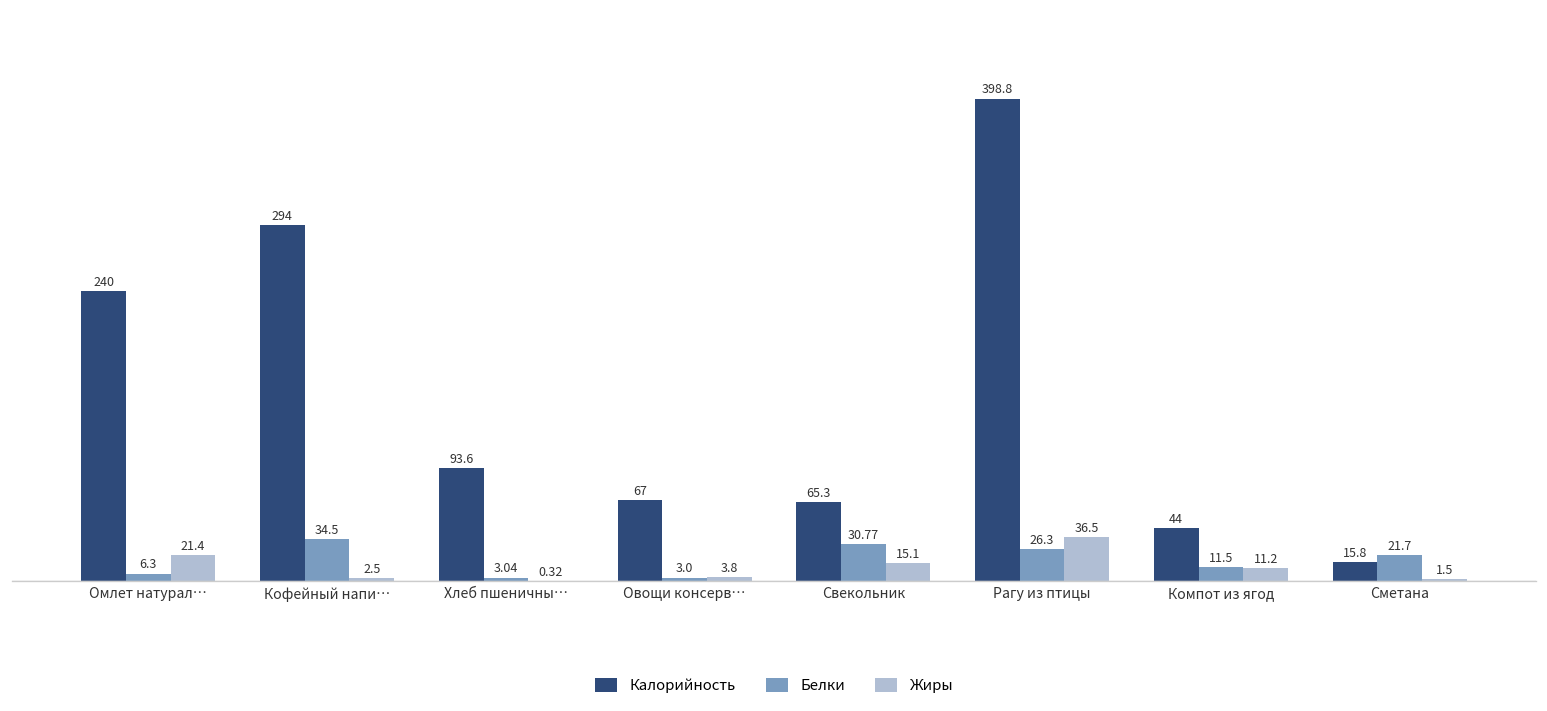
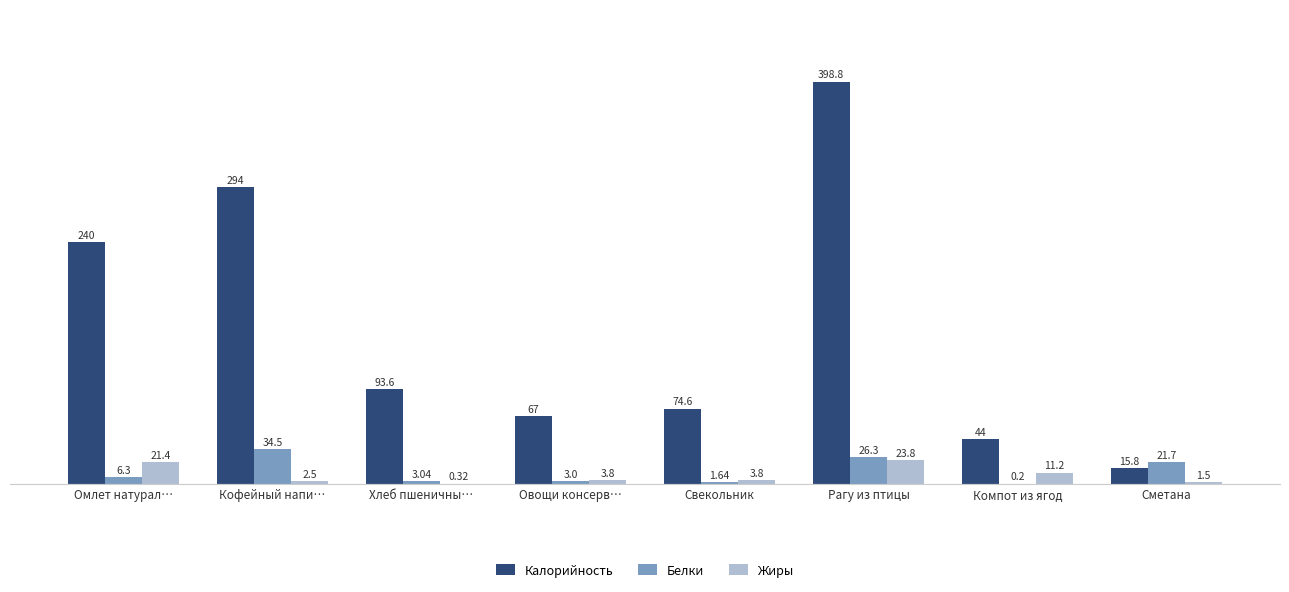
Калорийность, Свекольник: 65.3 -> 74.6
Белки, Свекольник: 30.77 -> 1.64
Жиры, Свекольник: 15.1 -> 3.8
Жиры, Рагу из птицы: 36.5 -> 23.8
Белки, Компот из ягод: 11.5 -> 0.2
